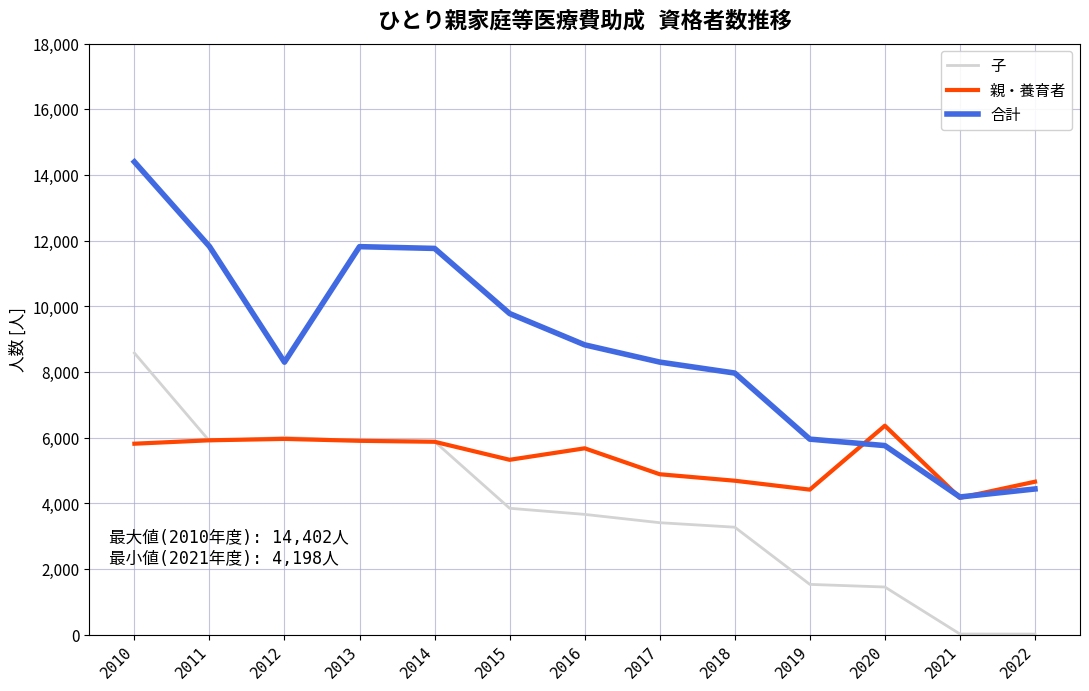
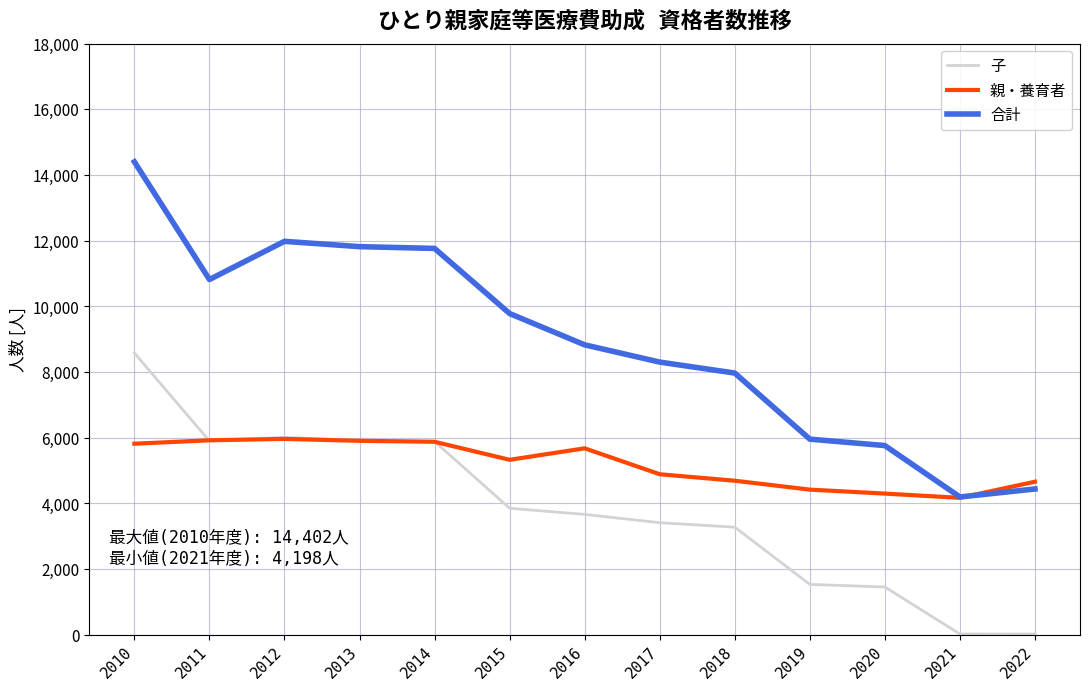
合計, 2011: 11,800 -> 10,800
合計, 2012: 8,300 -> 12,000
親・養育者, 2020: 6,400 -> 4,300
